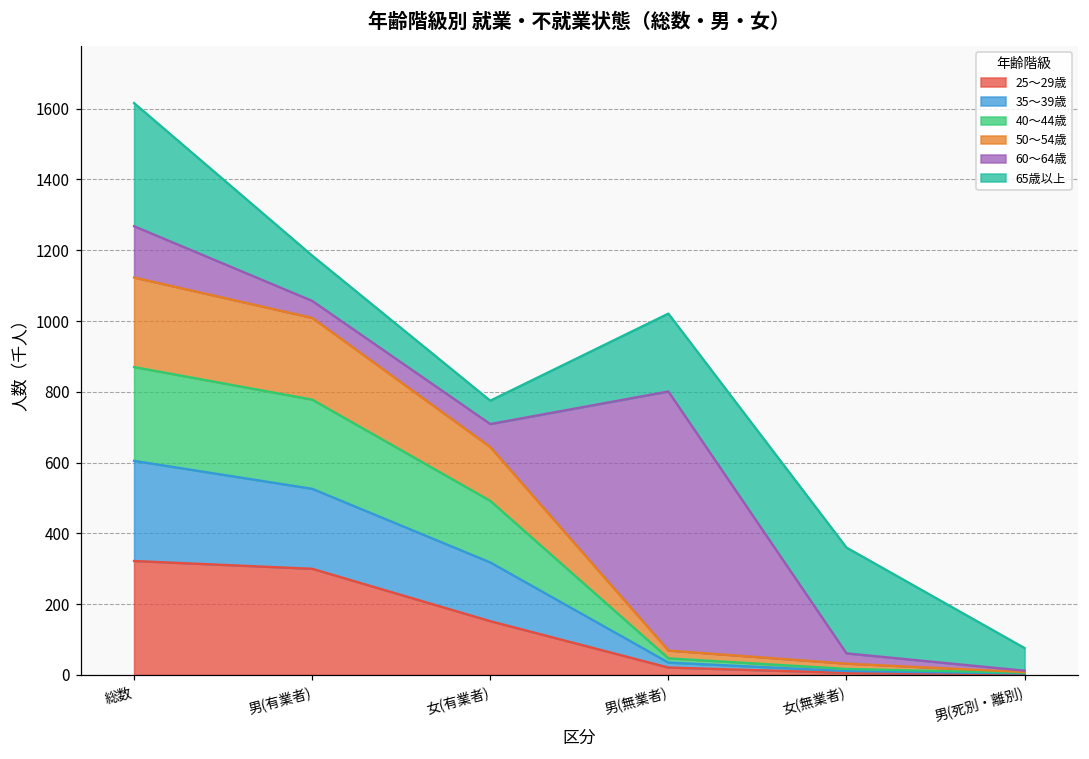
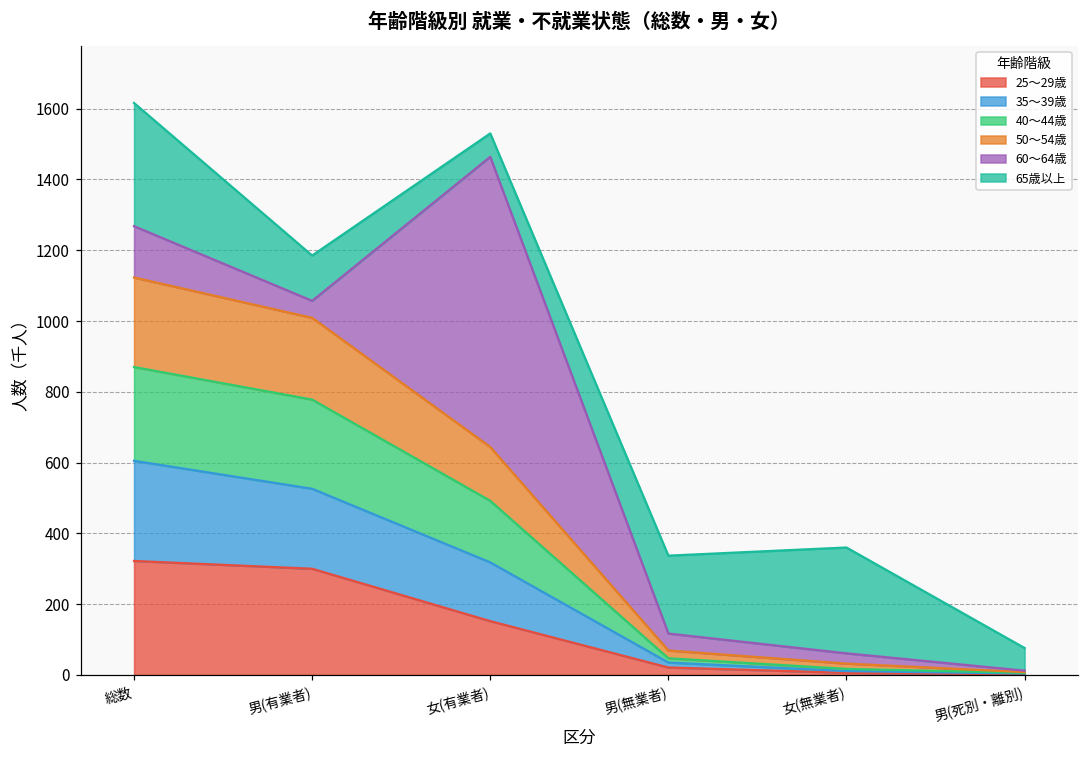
60～64歳, 女(有業者): 70 -> 820
60～64歳, 男(無業者): 730 -> 50
